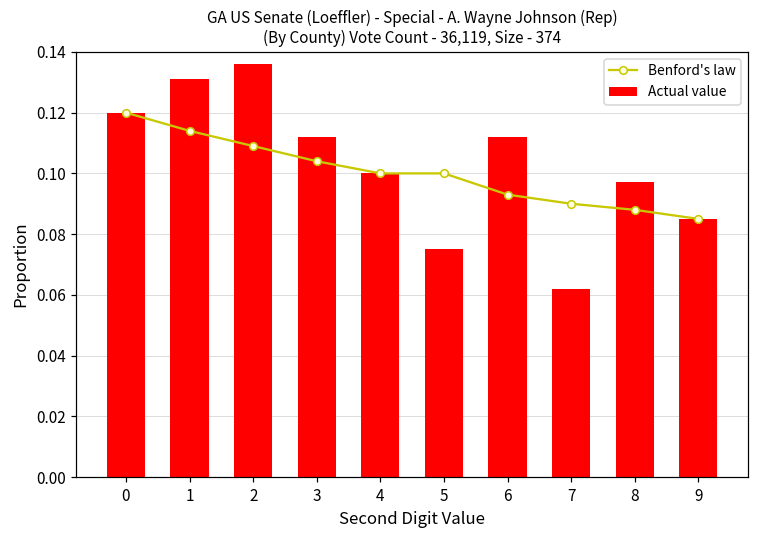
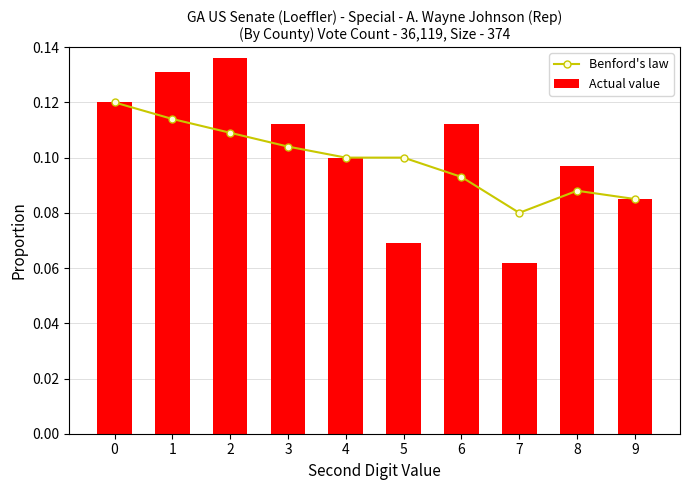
Actual value, 5: 0.075 -> 0.069
Benford's law, 7: 0.09 -> 0.08
